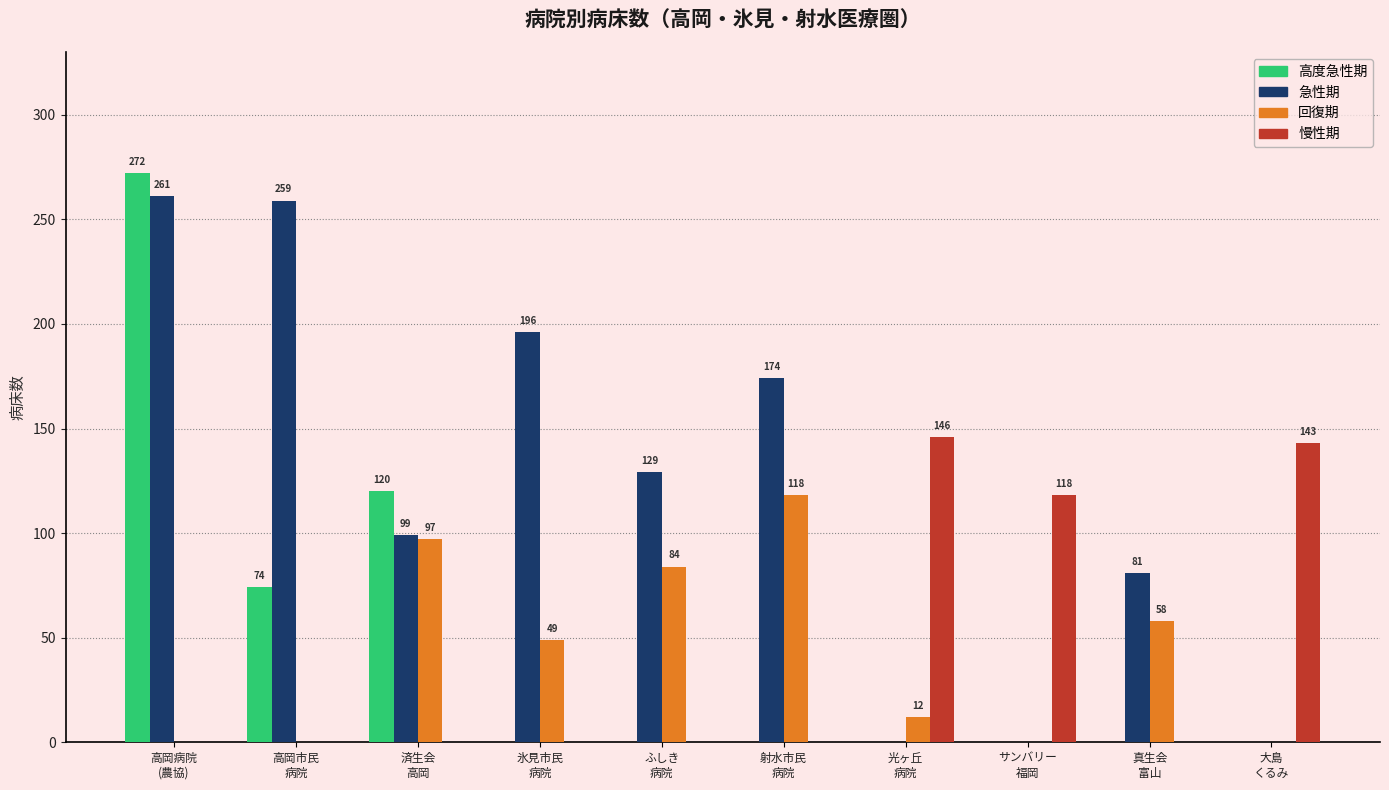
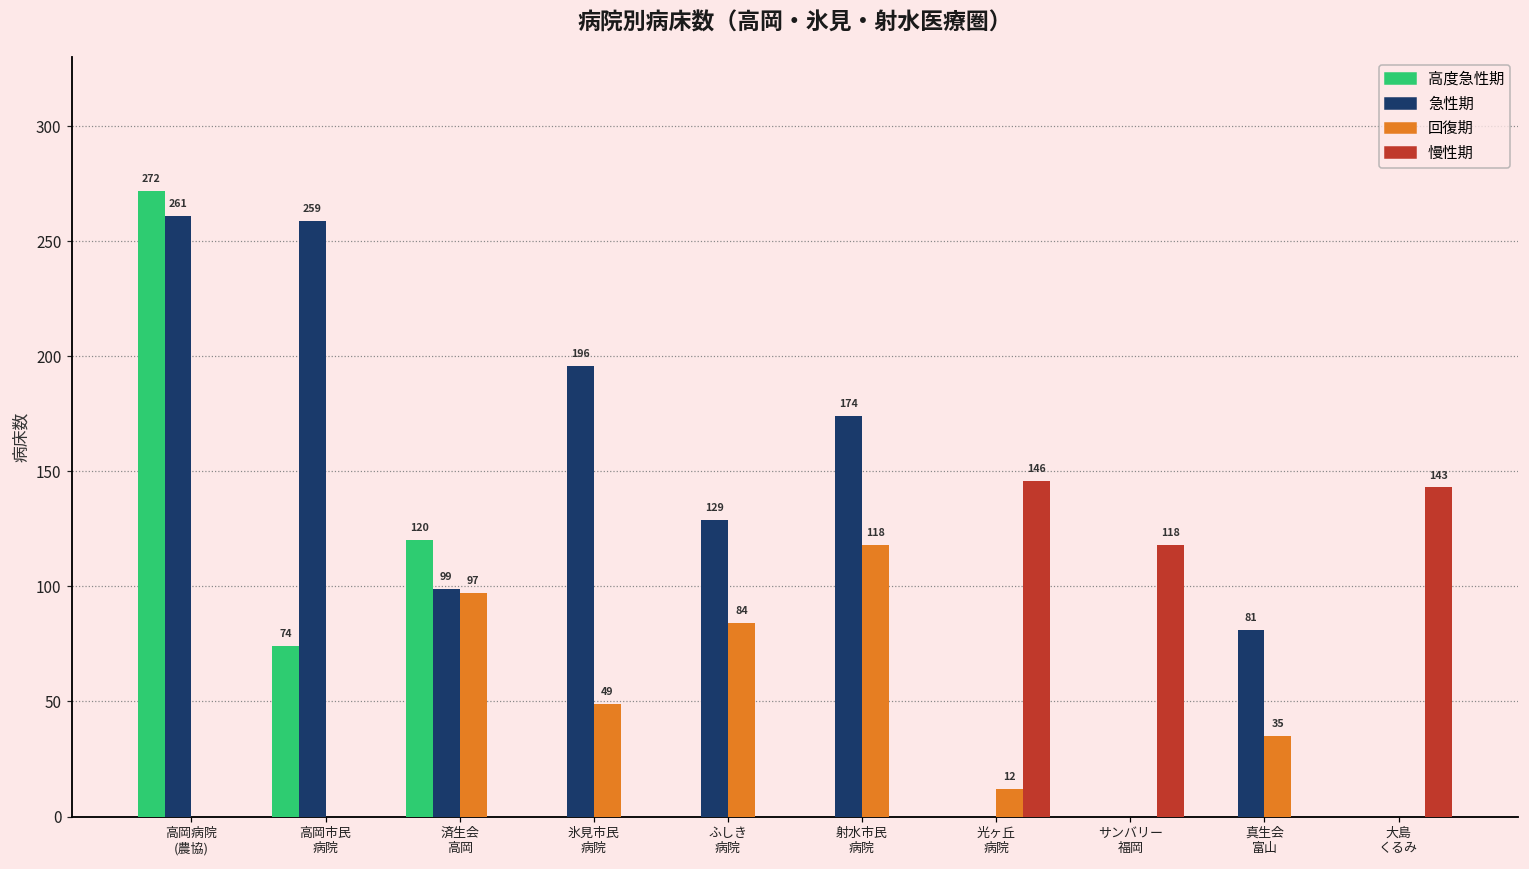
回復期, 真生会 富山: 58 -> 35
